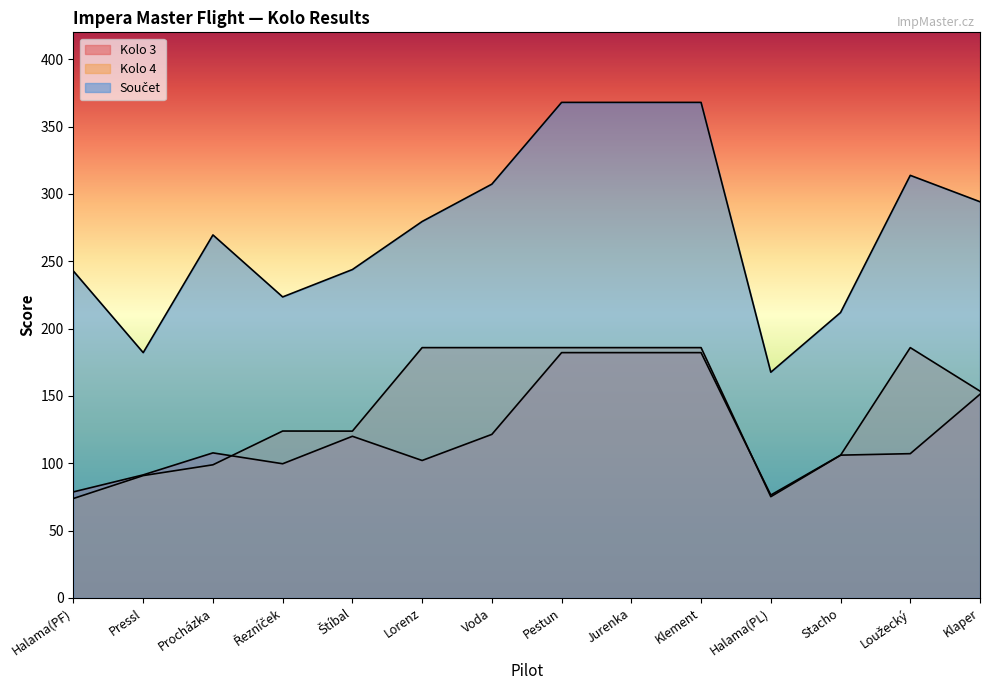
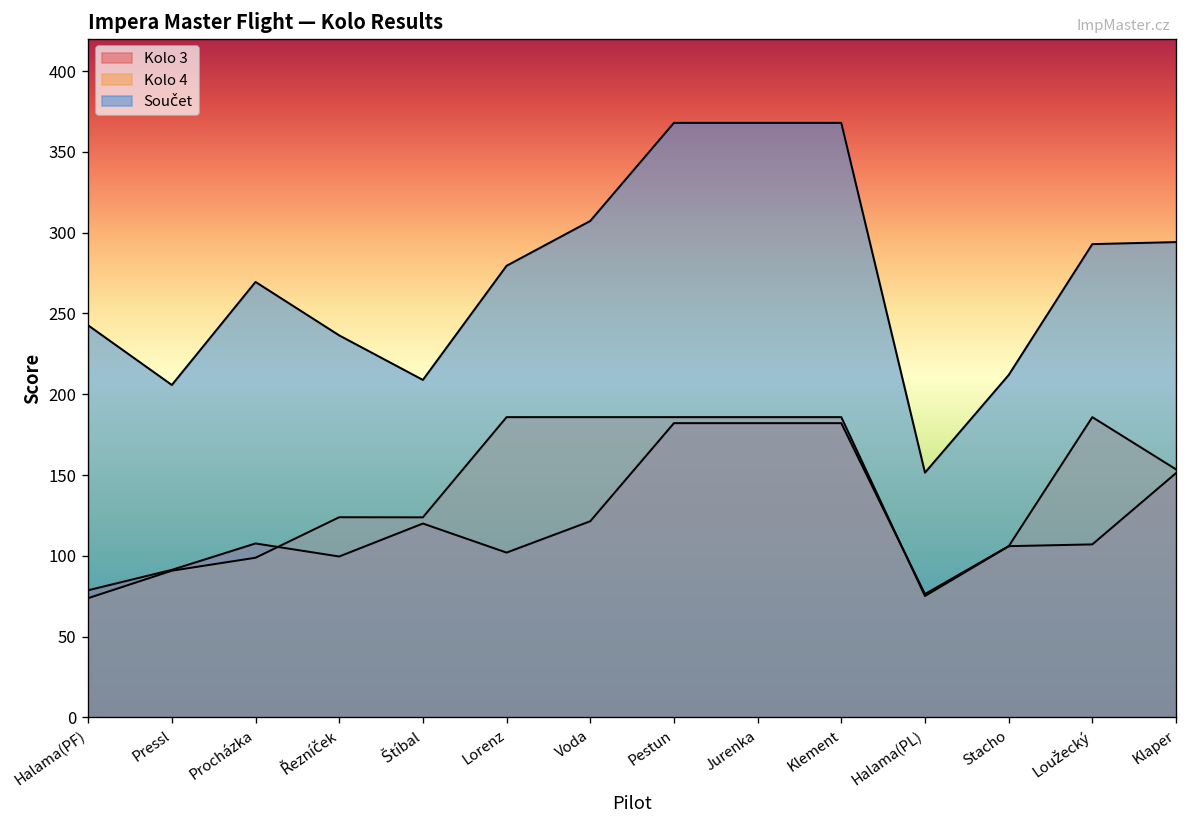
Součet, Pressl: 182 -> 206
Součet, Řezníček: 223 -> 236
Součet, Štíbal: 244 -> 209
Součet, Halama(PL): 168 -> 151
Součet, Loužecký: 314 -> 293
